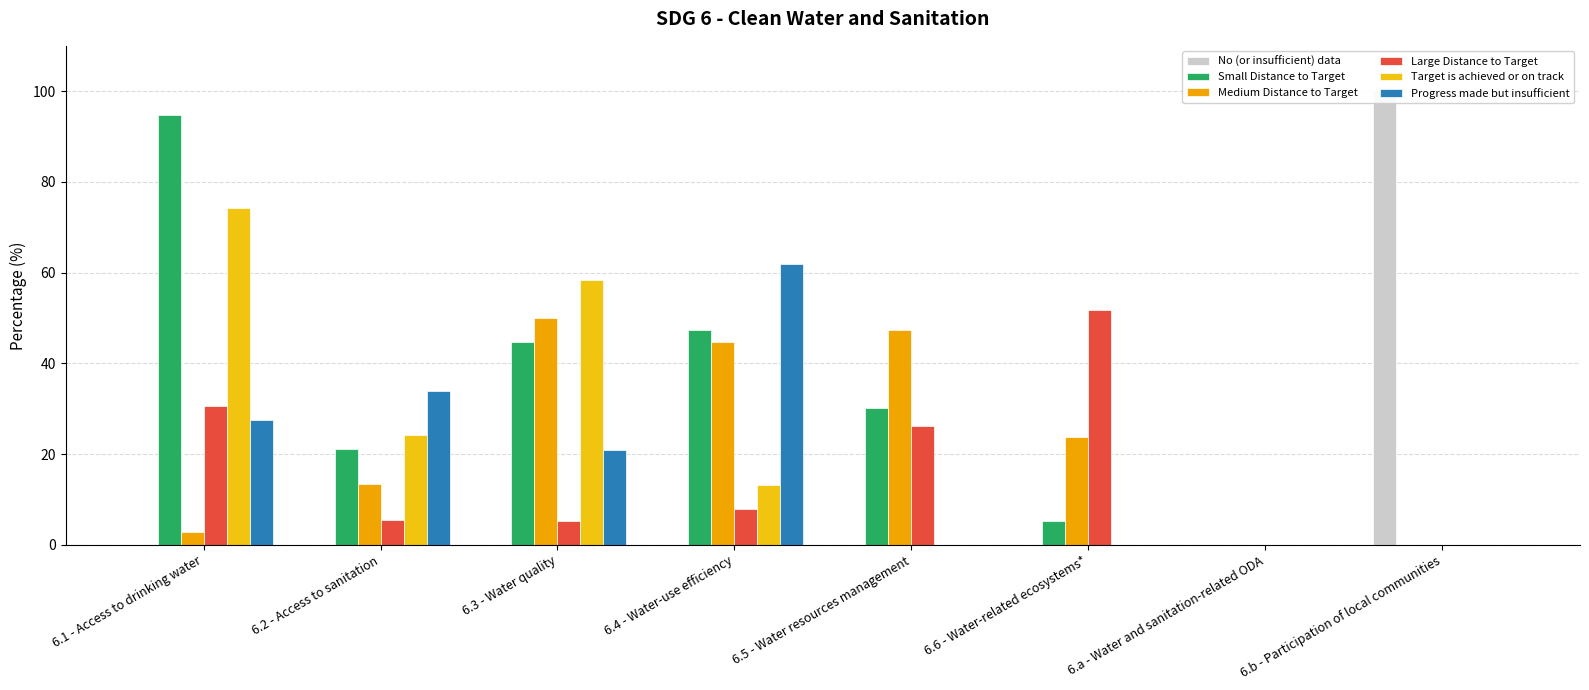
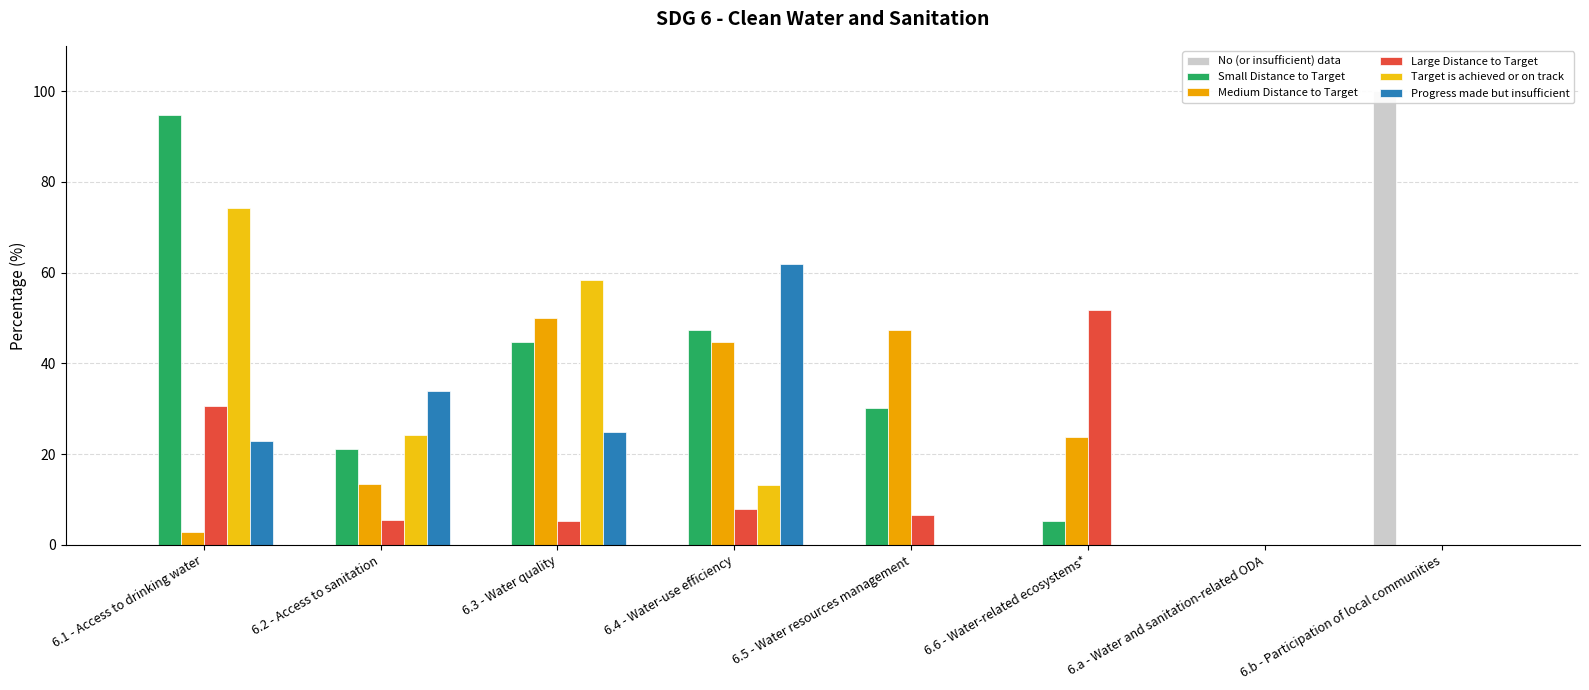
Progress made but insufficient, 6.1 - Access to drinking water: 28 -> 23
Progress made but insufficient, 6.3 - Water quality: 21 -> 25
Large Distance to Target, 6.5 - Water resources management: 26 -> 7
